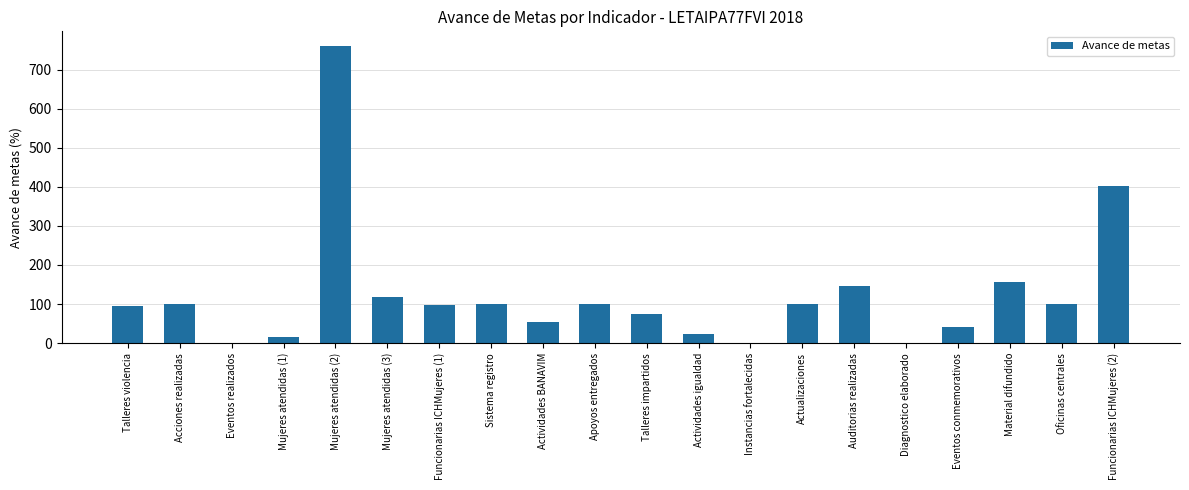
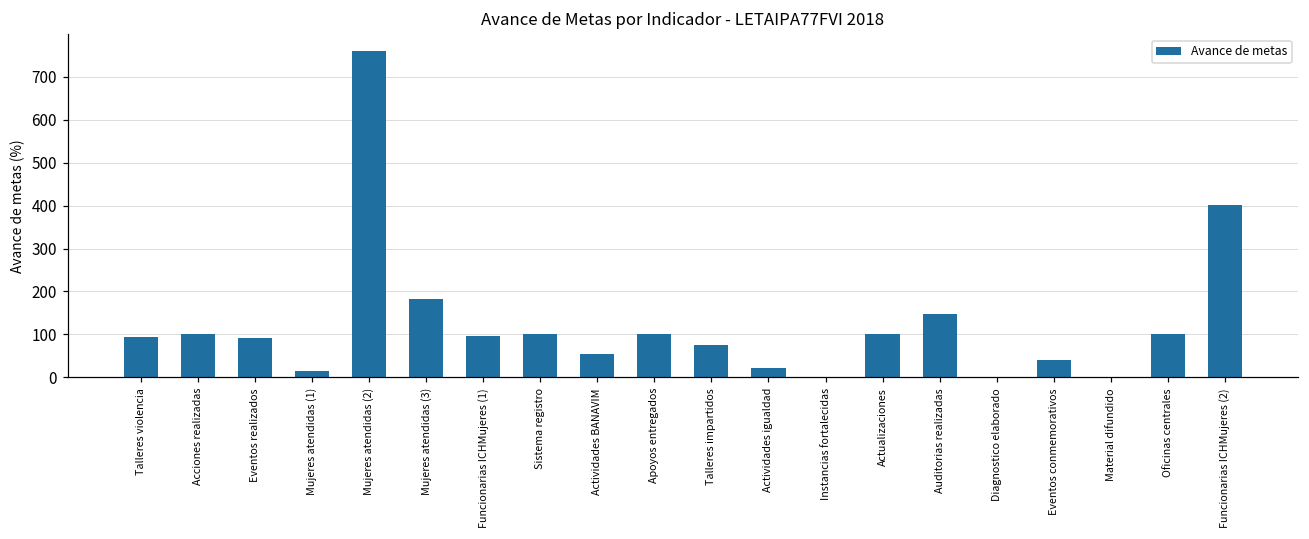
Eventos realizados: 0 -> 90
Mujeres atendidas (3): 120 -> 180
Material difundido: 160 -> 0
